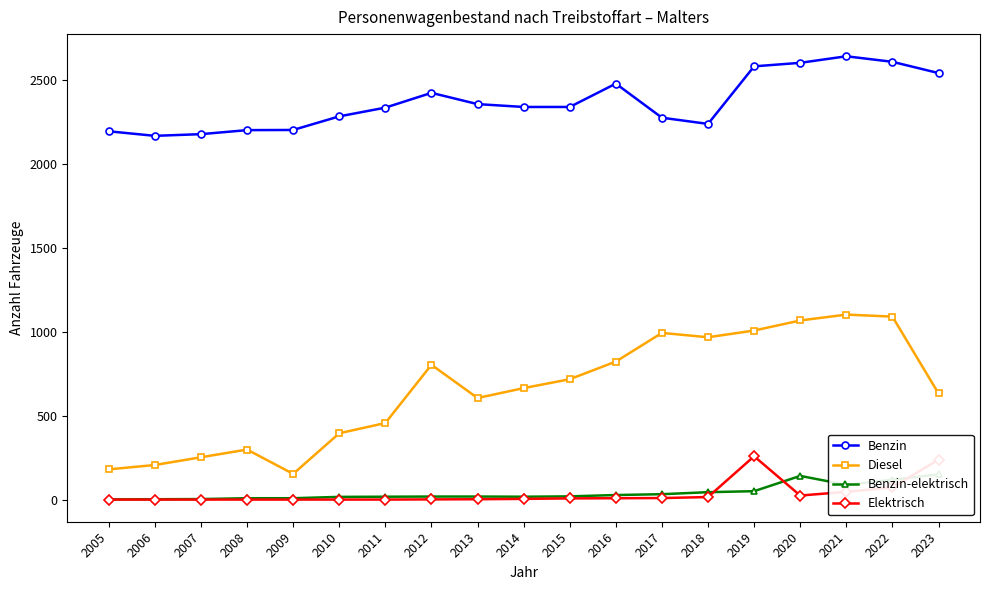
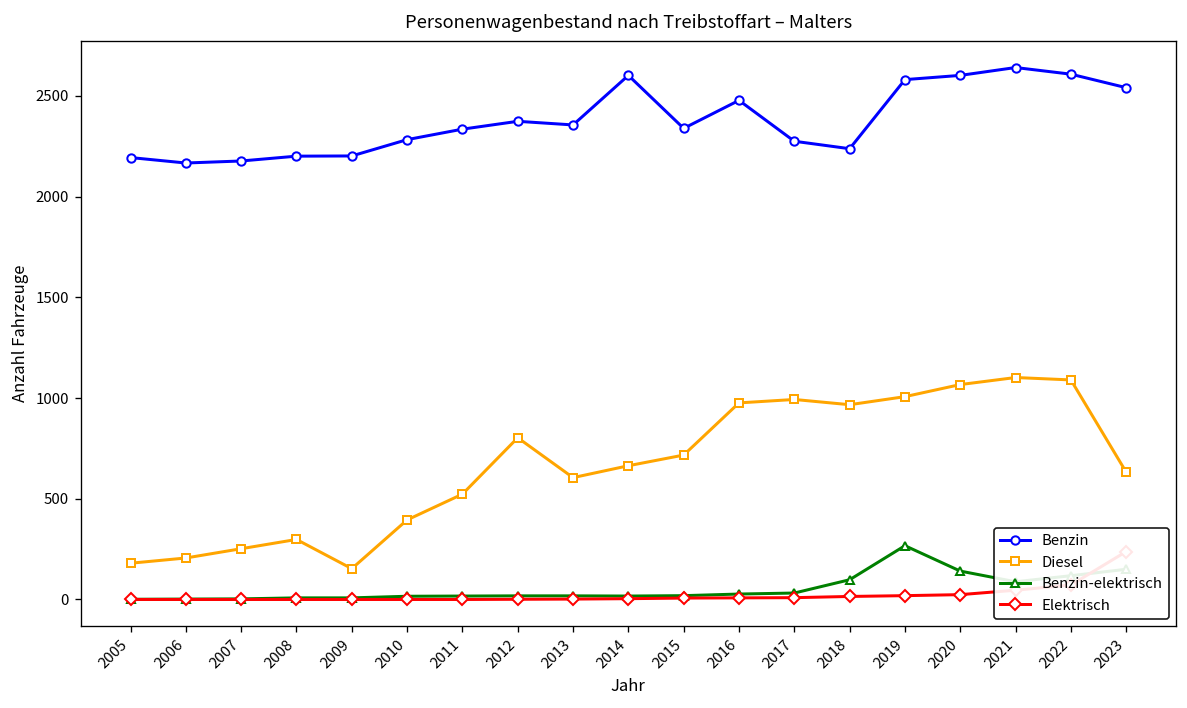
Diesel, 2011: 460 -> 520
Benzin, 2012: 2420 -> 2370
Benzin, 2014: 2340 -> 2600
Diesel, 2016: 820 -> 980
Benzin-elektrisch, 2018: 40 -> 100
Benzin-elektrisch, 2019: 50 -> 270
Elektrisch, 2019: 260 -> 20
